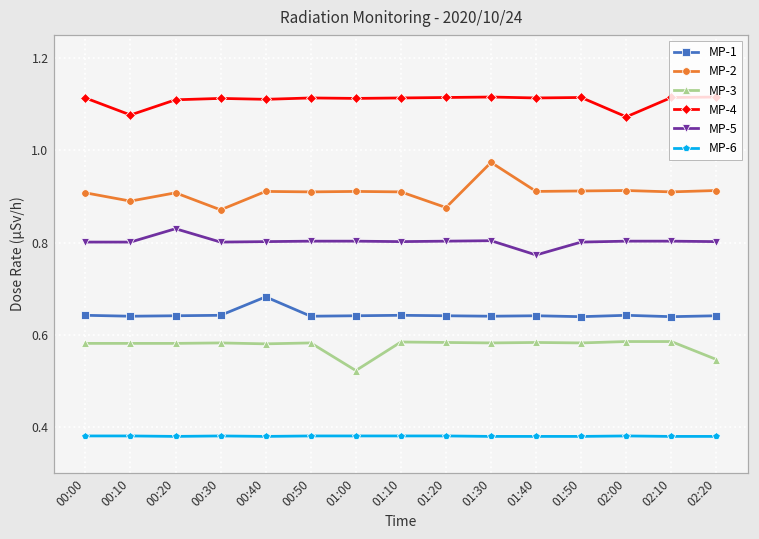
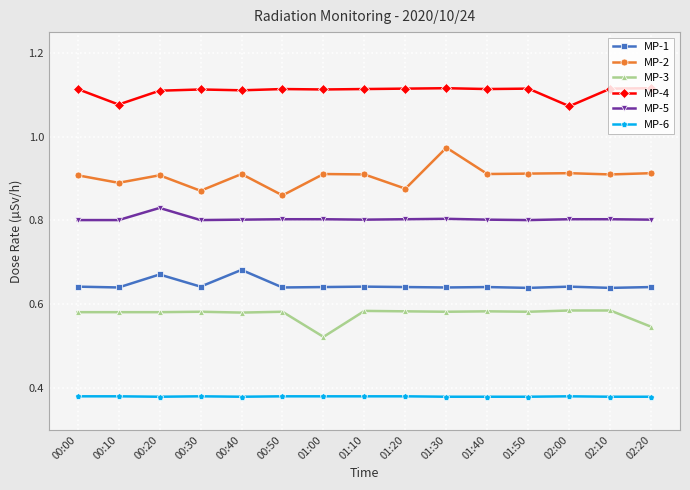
MP-1, 00:20: 0.64 -> 0.67
MP-2, 00:50: 0.91 -> 0.86
MP-5, 01:40: 0.77 -> 0.80
